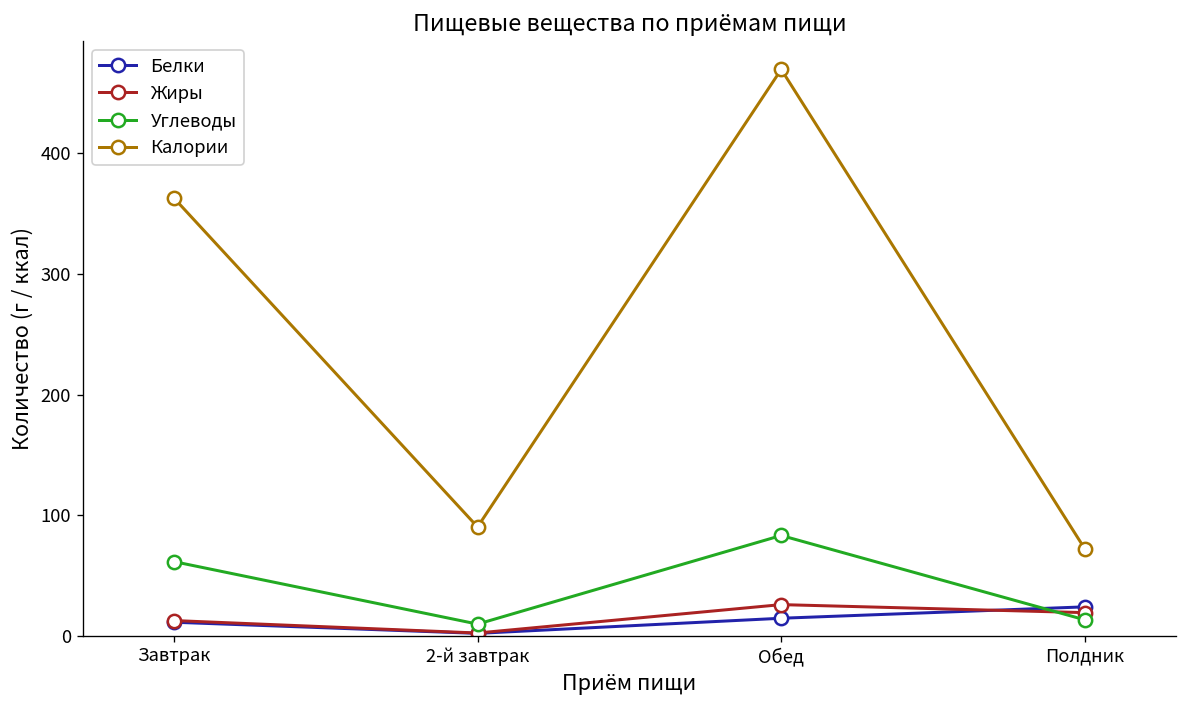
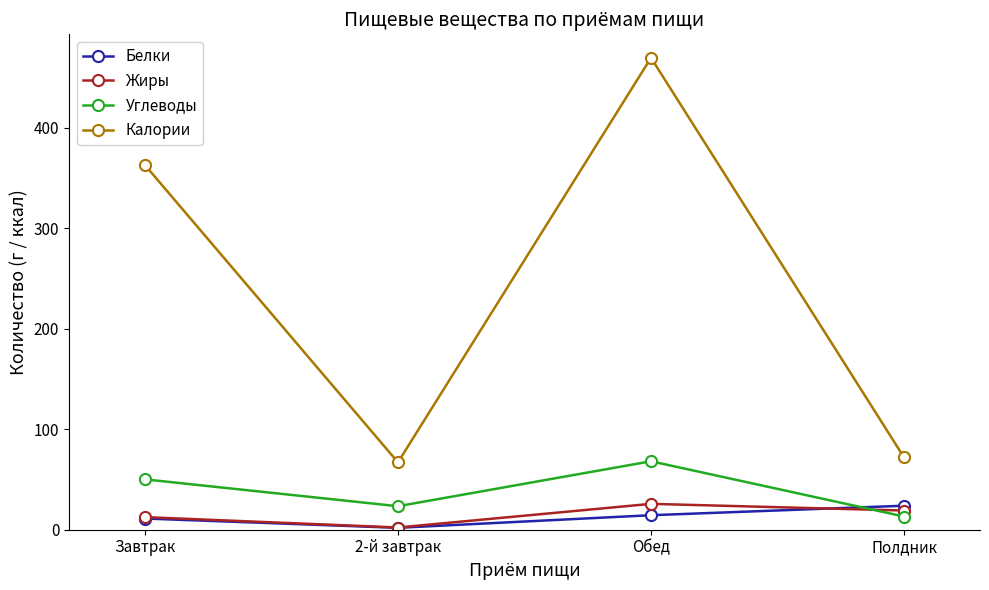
Углеводы, Завтрак: 61 -> 50
Углеводы, 2-й завтрак: 10 -> 23
Калории, 2-й завтрак: 90 -> 67
Углеводы, Обед: 83 -> 68
